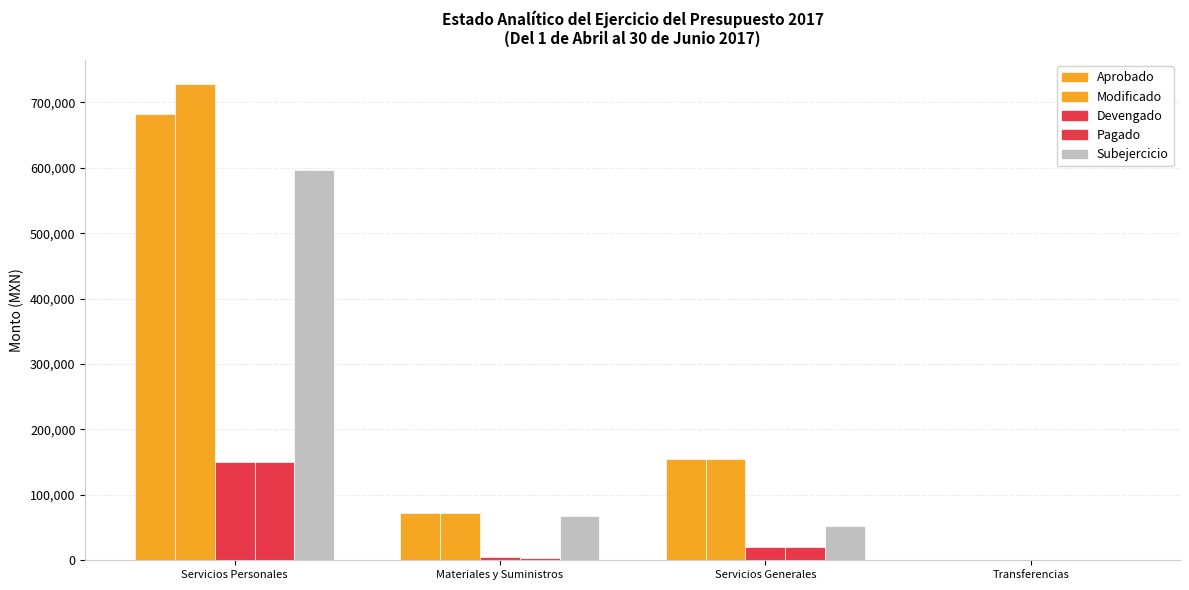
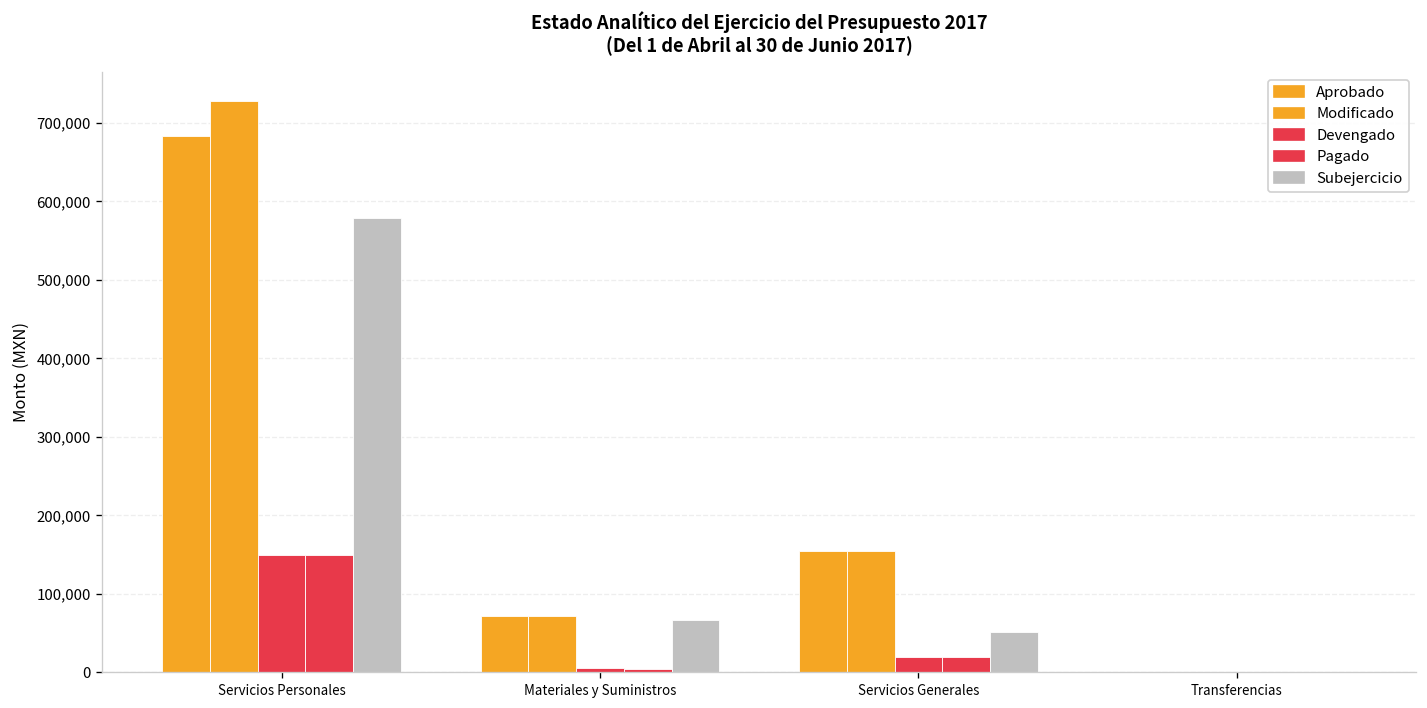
Subejercicio, Servicios Personales: 600,000 -> 580,000
